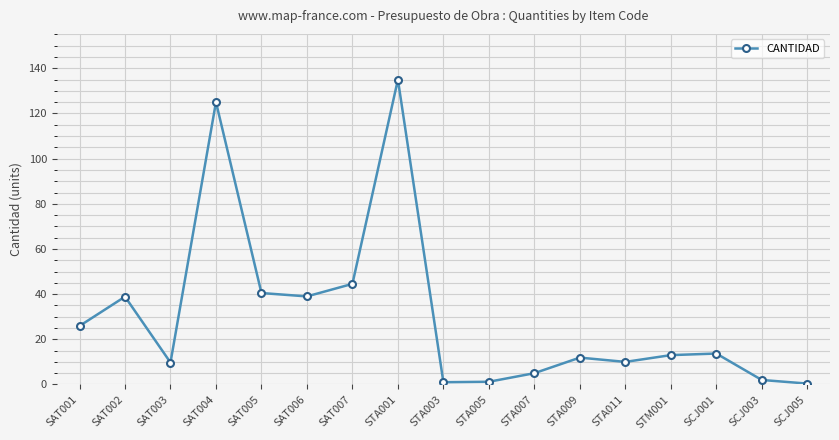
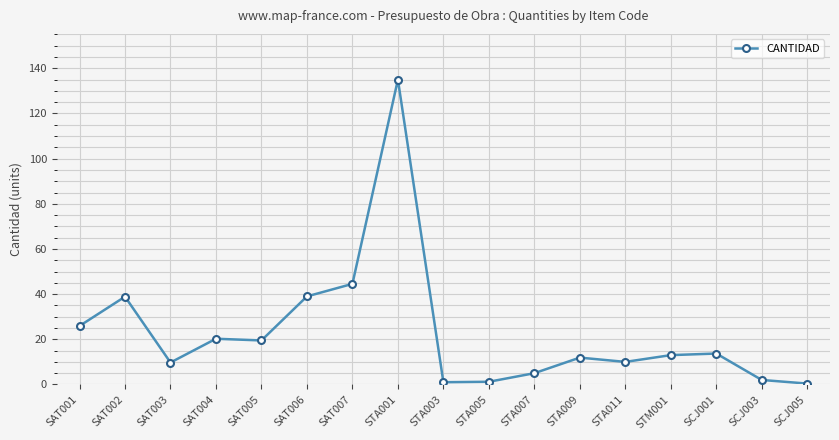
SAT004: 125 -> 20
SAT005: 41 -> 20
